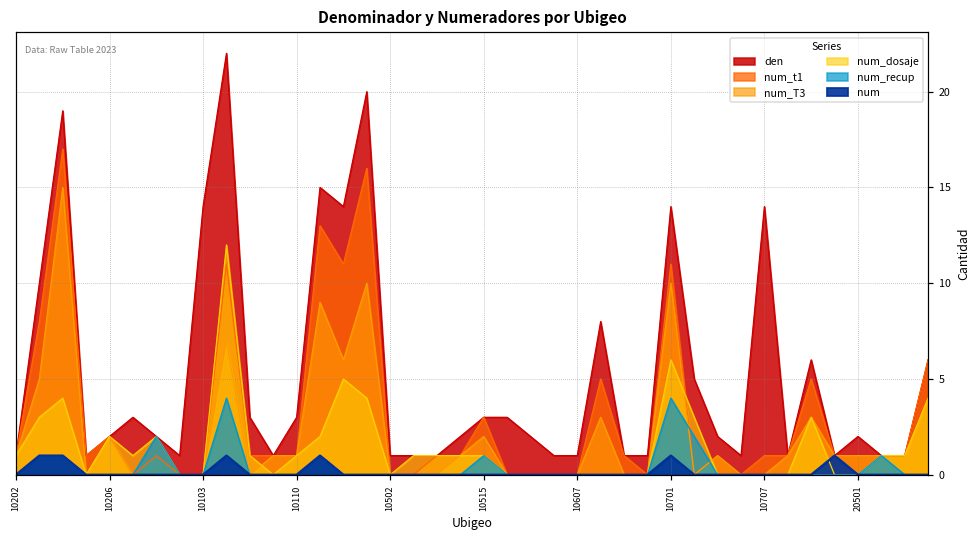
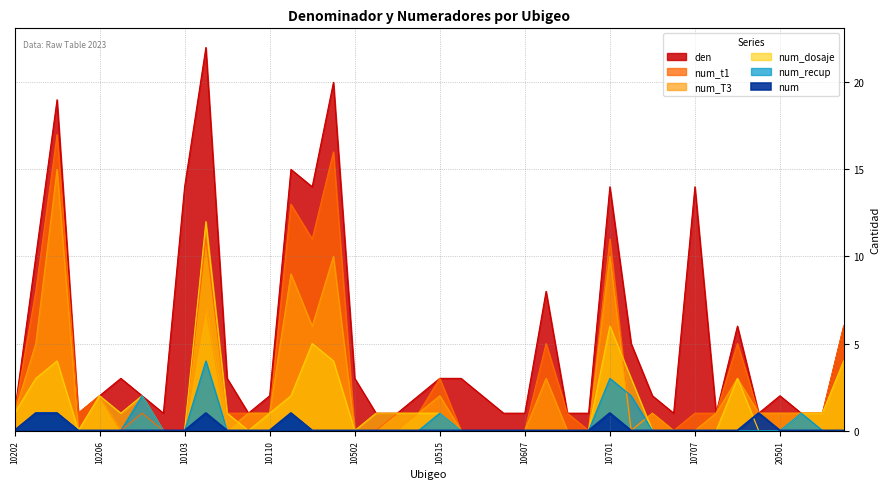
den, 10110: 3 -> 2
den, 10502: 1 -> 3
num_recup, 10701: 4 -> 3
